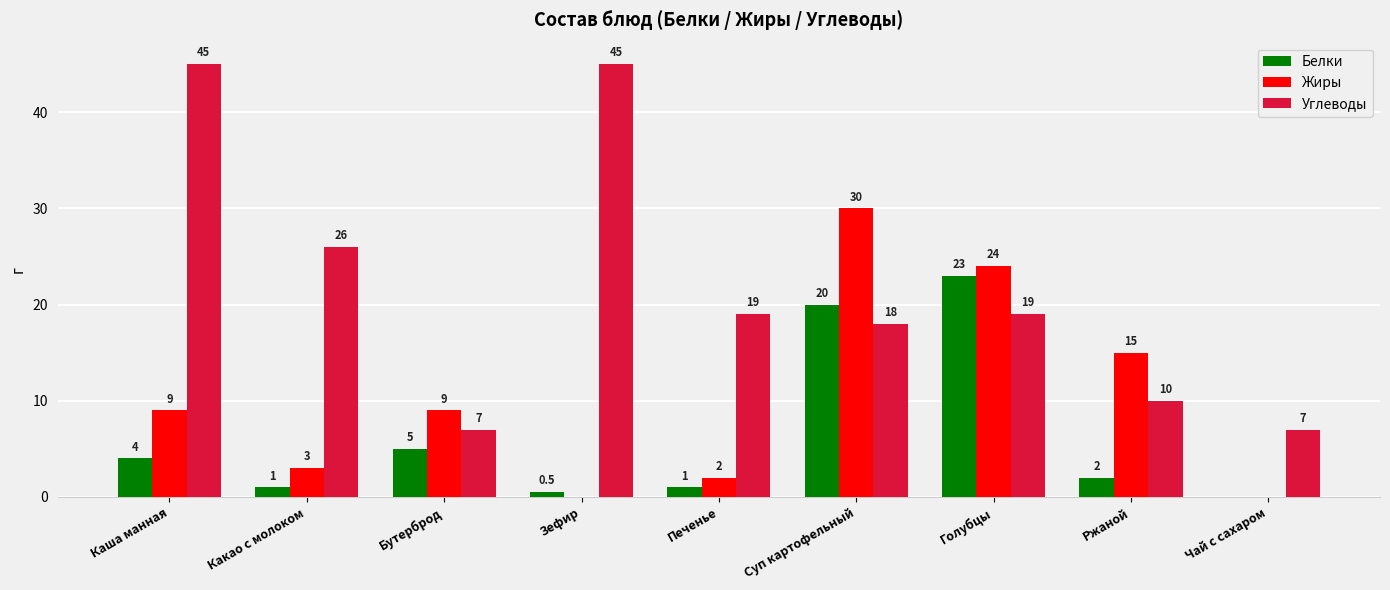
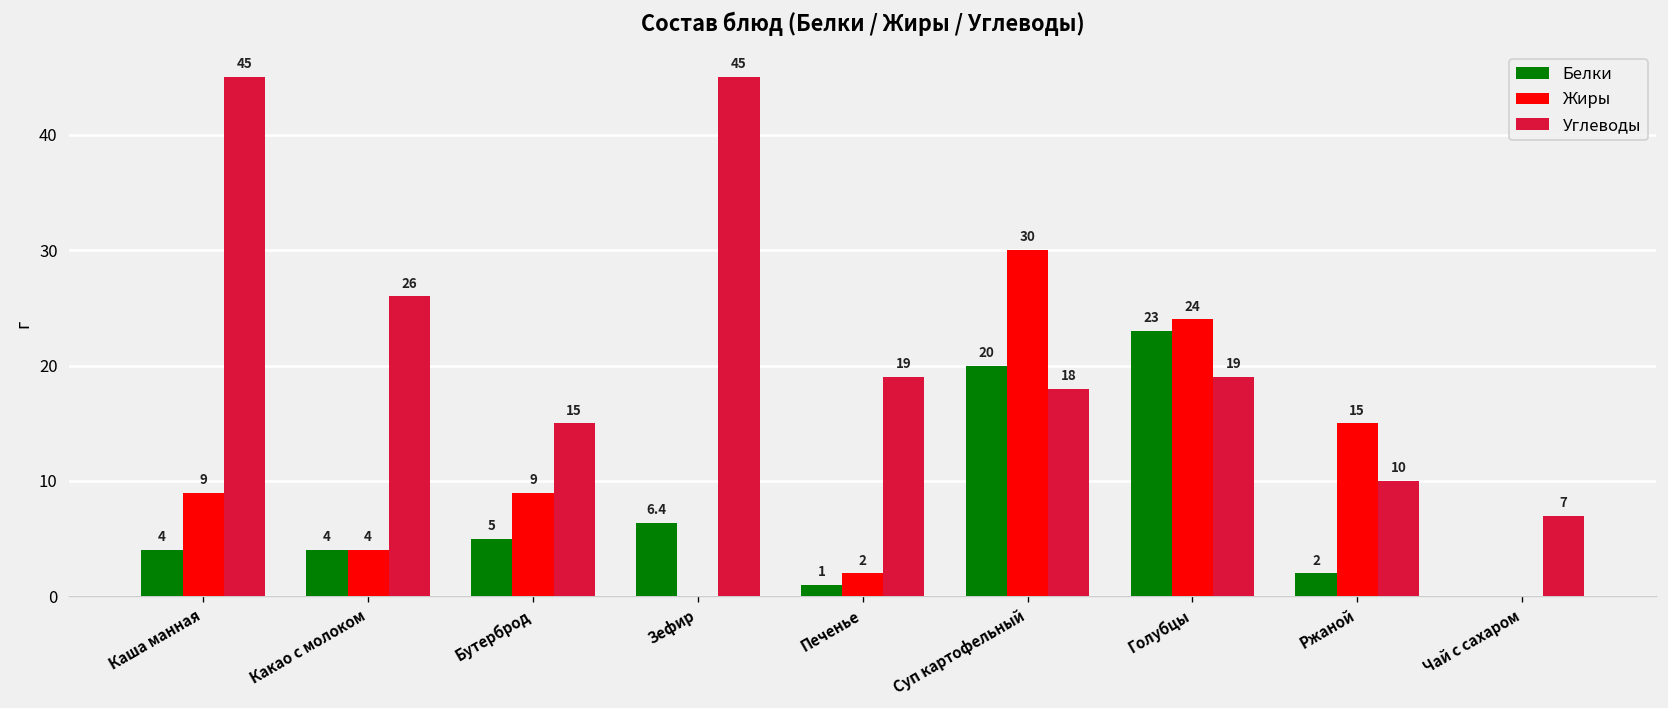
Белки, Какао с молоком: 1 -> 4
Жиры, Какао с молоком: 3 -> 4
Углеводы, Бутерброд: 7 -> 15
Белки, Зефир: 0.5 -> 6.4
